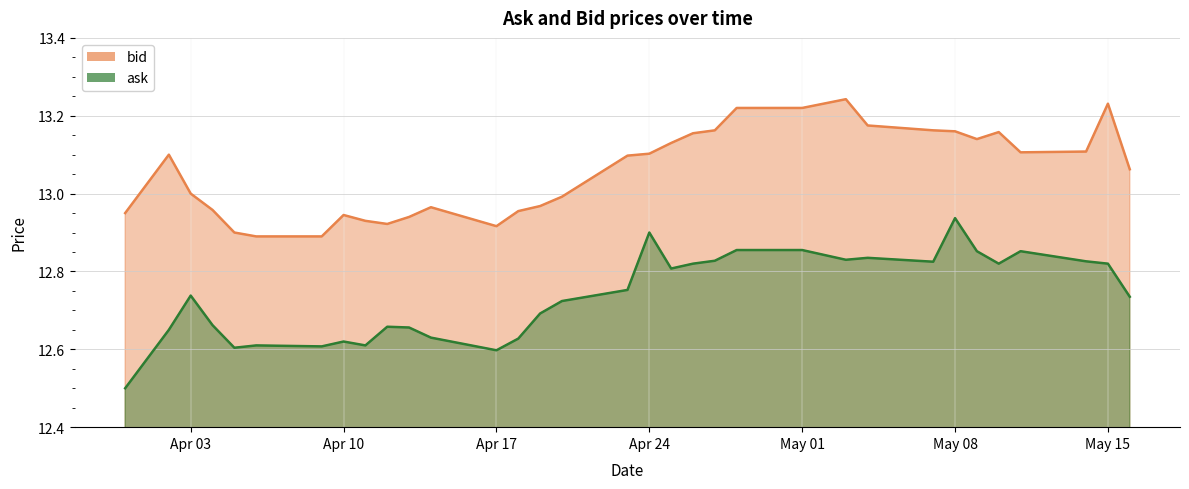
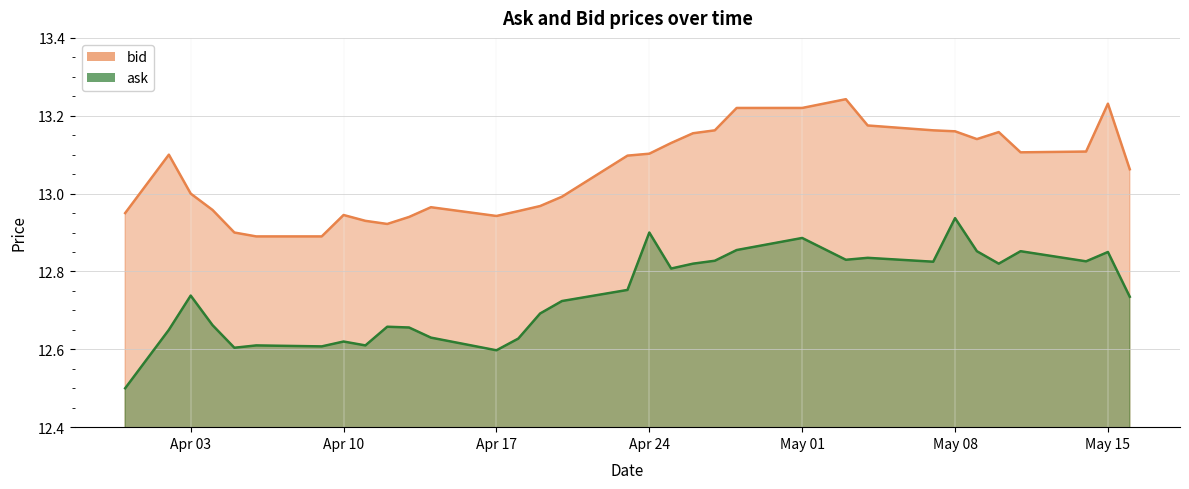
bid, Apr 17: 12.92 -> 12.94
ask, May 01: 12.86 -> 12.89
ask, May 15: 12.82 -> 12.85
